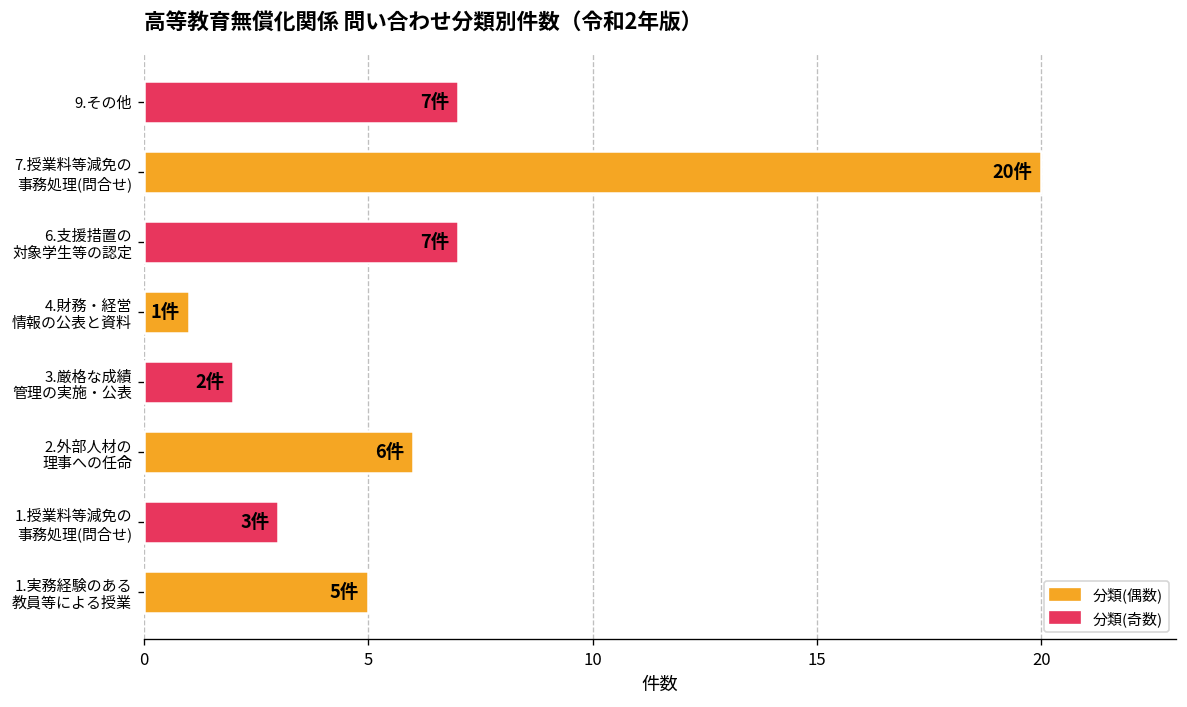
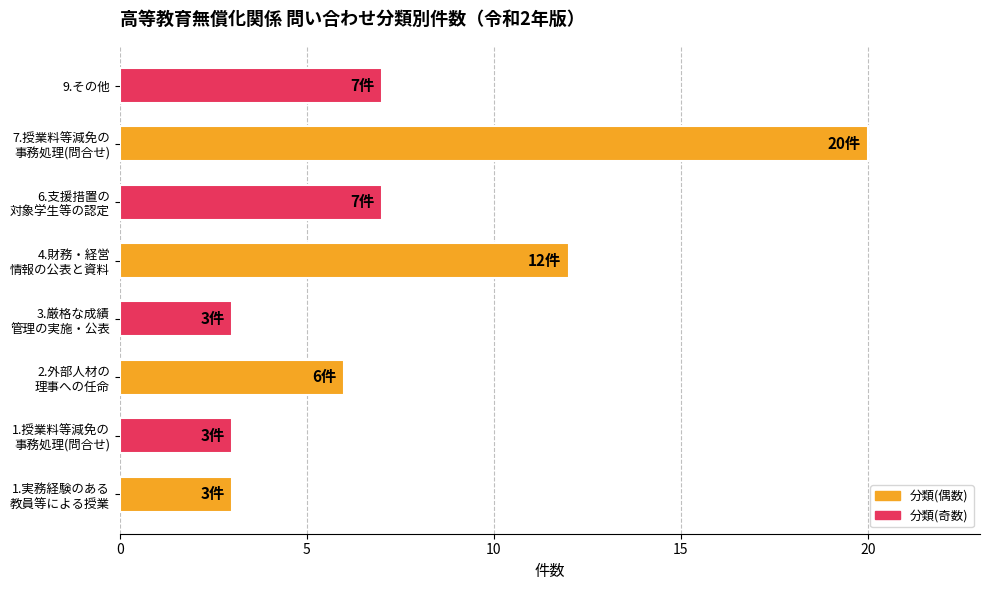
4.財務・経営 情報の公表と資料: 1件 -> 12件
3.厳格な成績 管理の実施・公表: 2件 -> 3件
1.実務経験のある 教員等による授業: 5件 -> 3件
